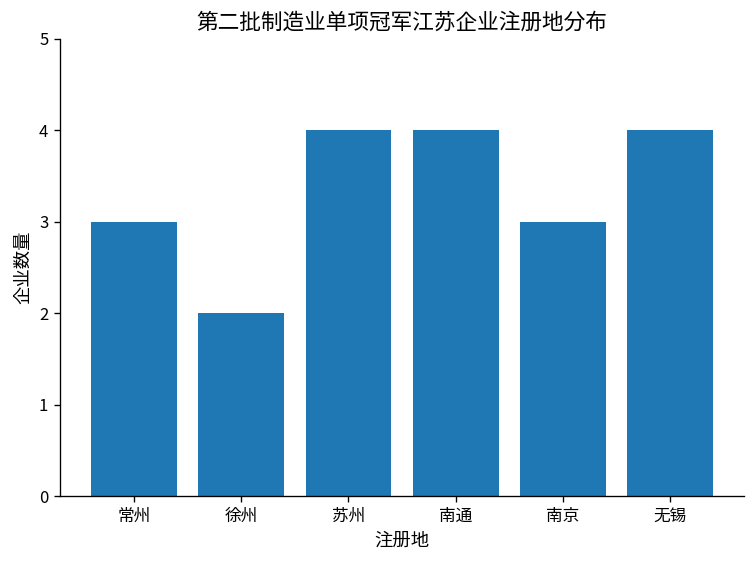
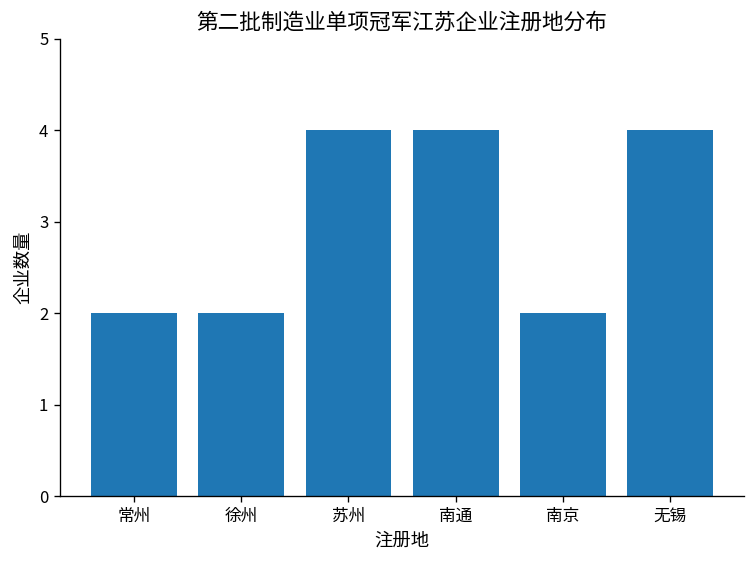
常州: 3 -> 2
南京: 3 -> 2
